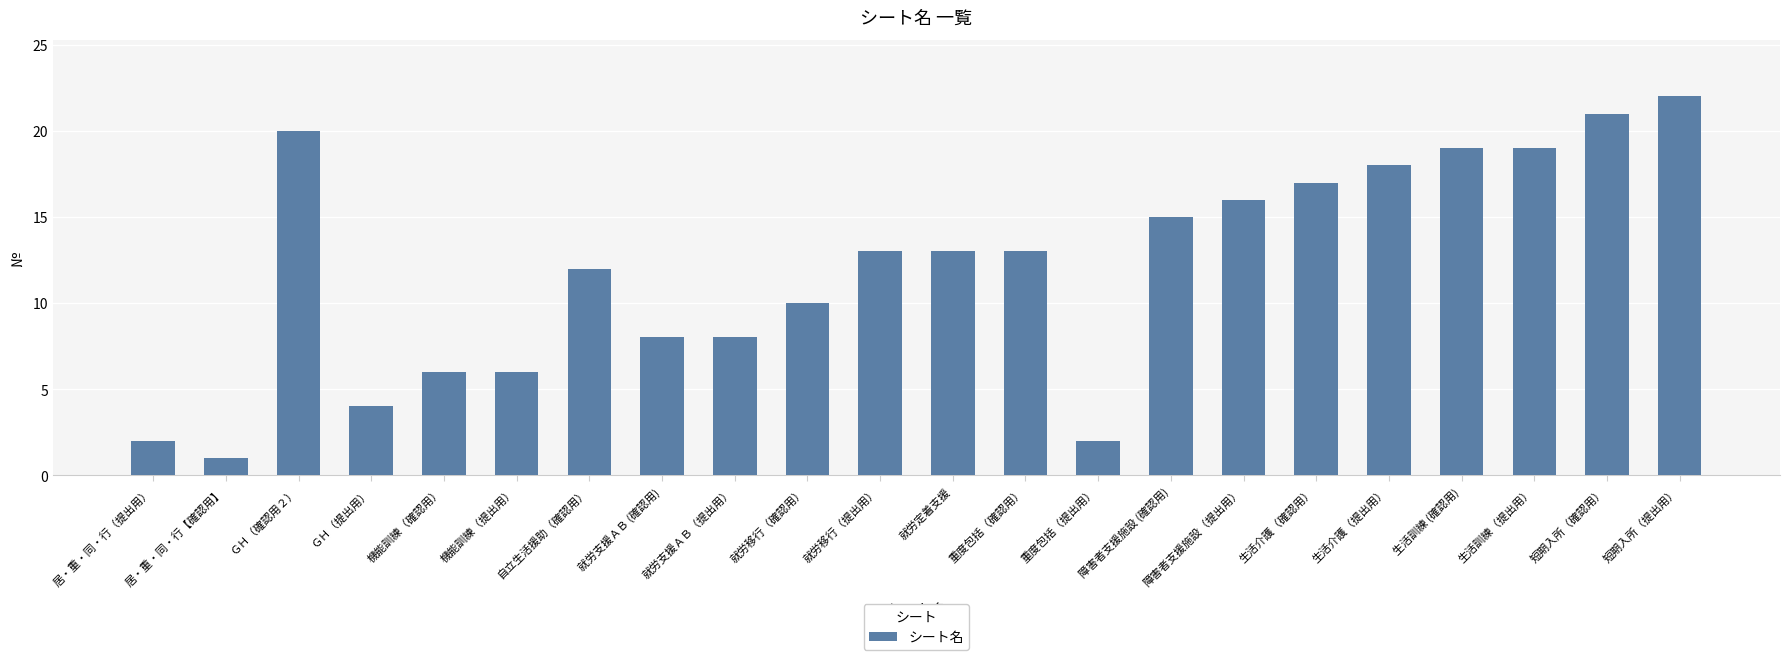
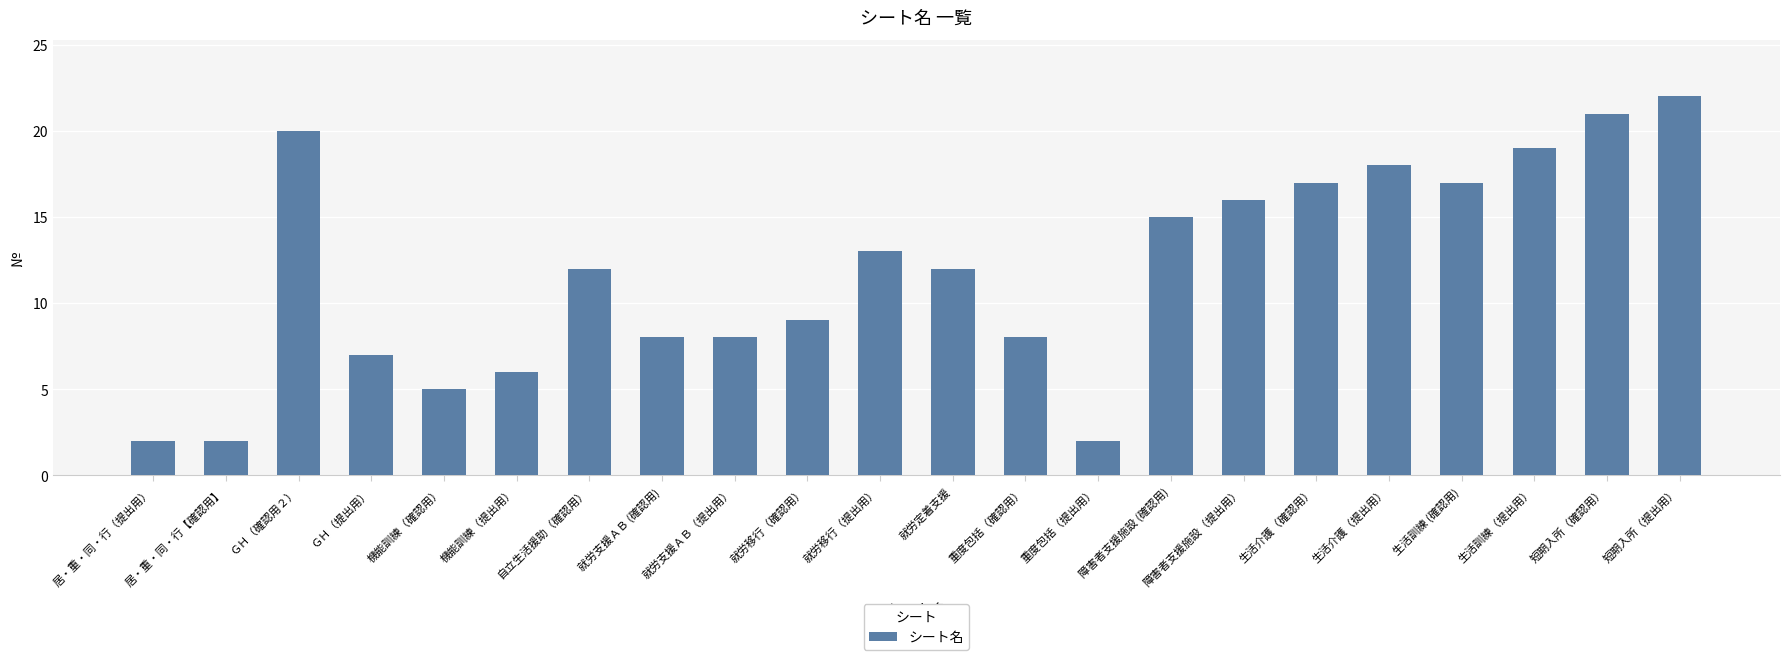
居・重・同・行【確認用】: 1 -> 2
ＧＨ（提出用）: 4 -> 7
機能訓練（確認用）: 6 -> 5
就労移行（確認用）: 10 -> 9
就労定着支援: 13 -> 12
重度包括（確認用）: 13 -> 8
生活訓練 (確認用): 19 -> 17
